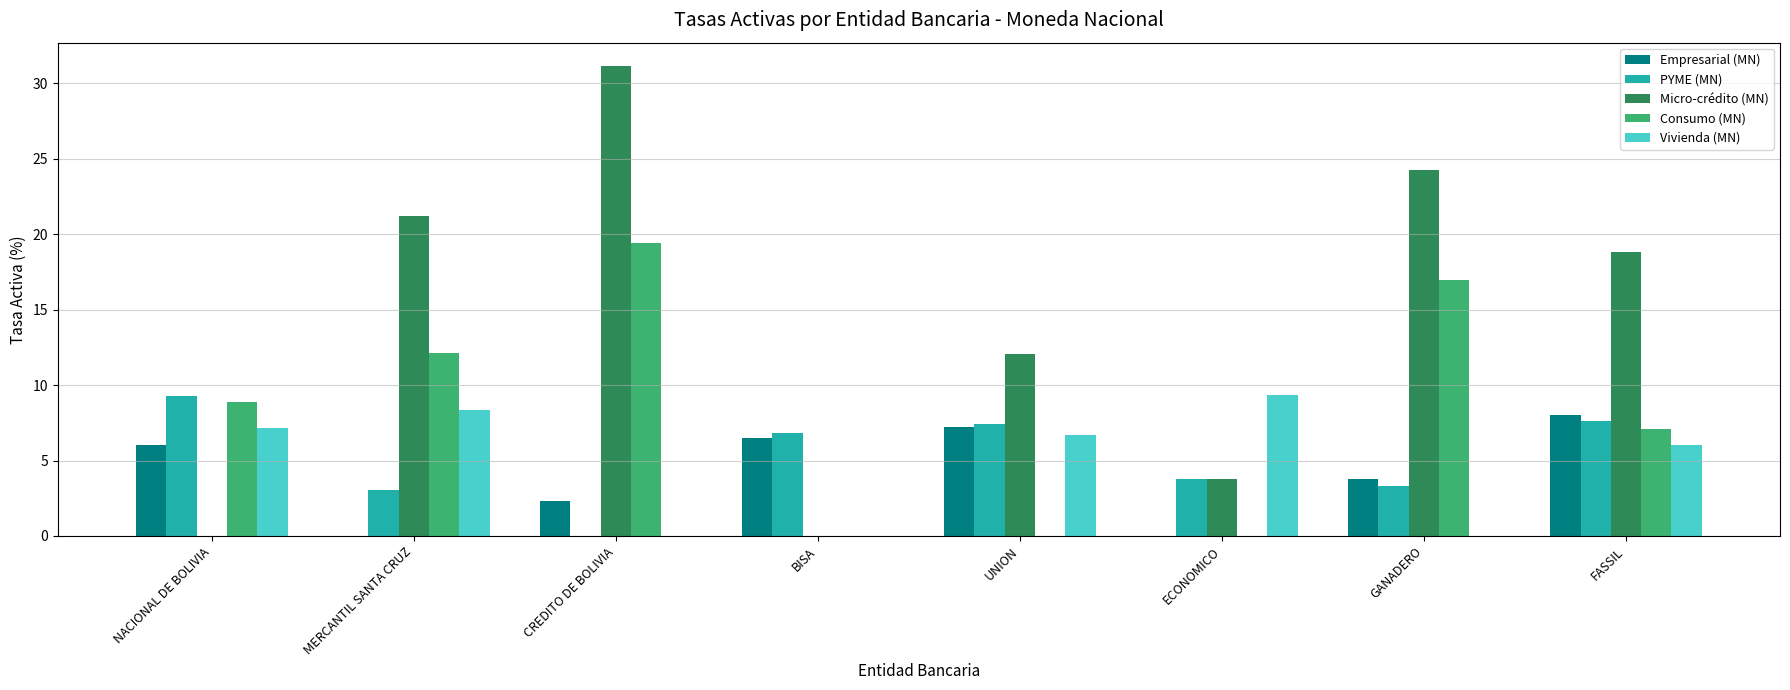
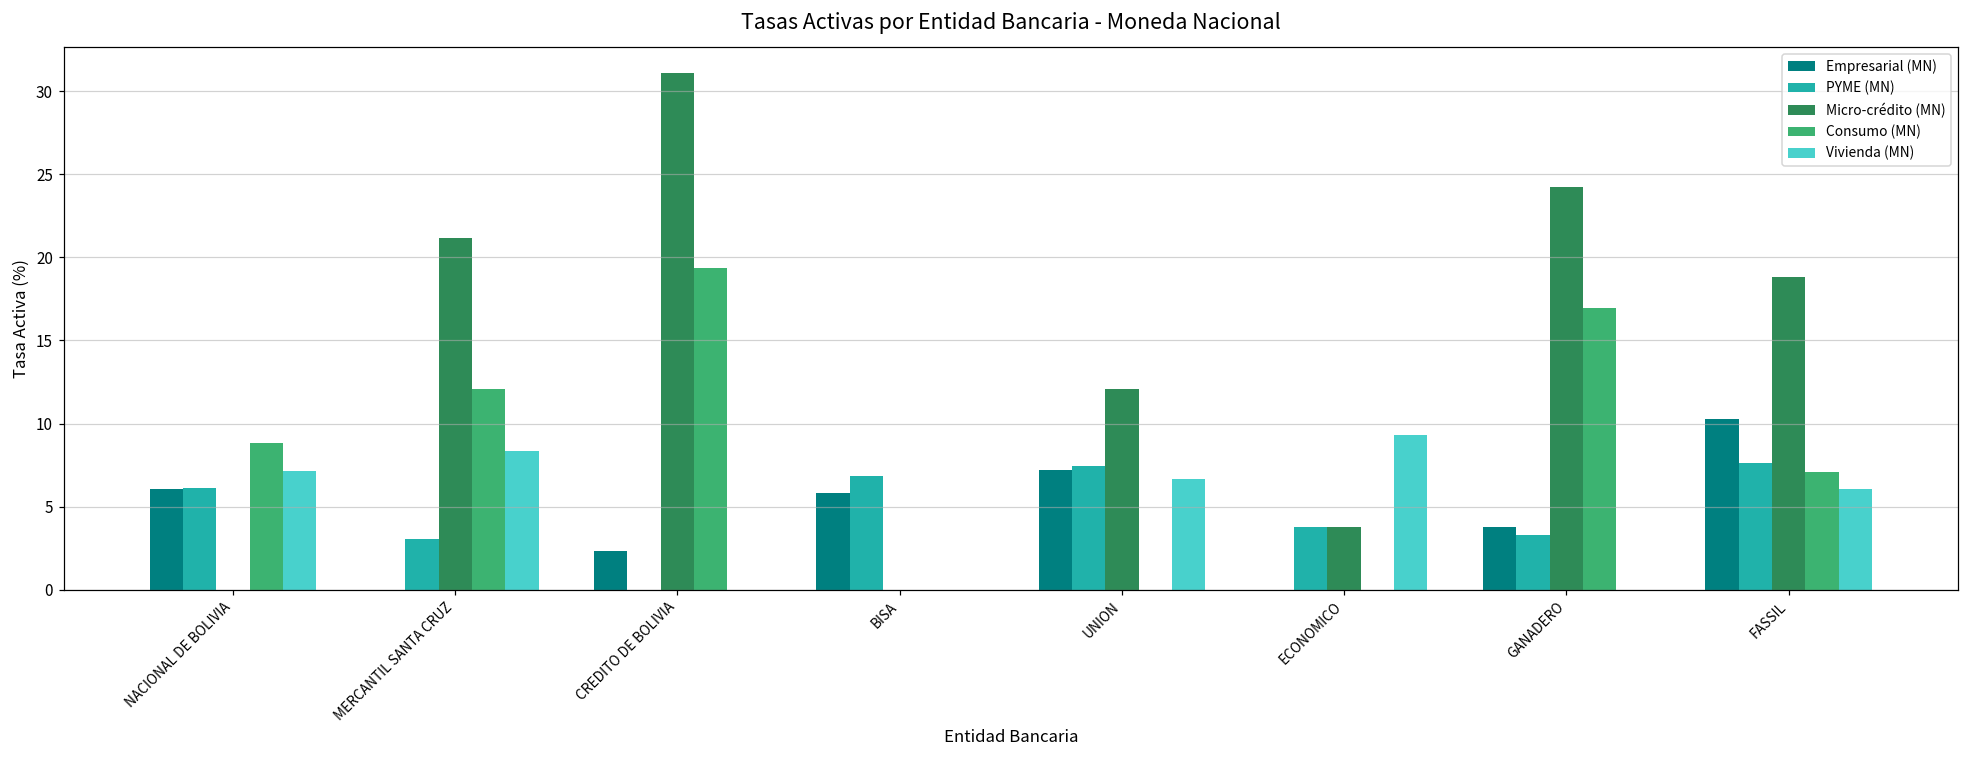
PYME (MN), NACIONAL DE BOLIVIA: 9.3 -> 6.1
Empresarial (MN), BISA: 6.5 -> 5.8
Empresarial (MN), FASSIL: 8.0 -> 10.3
